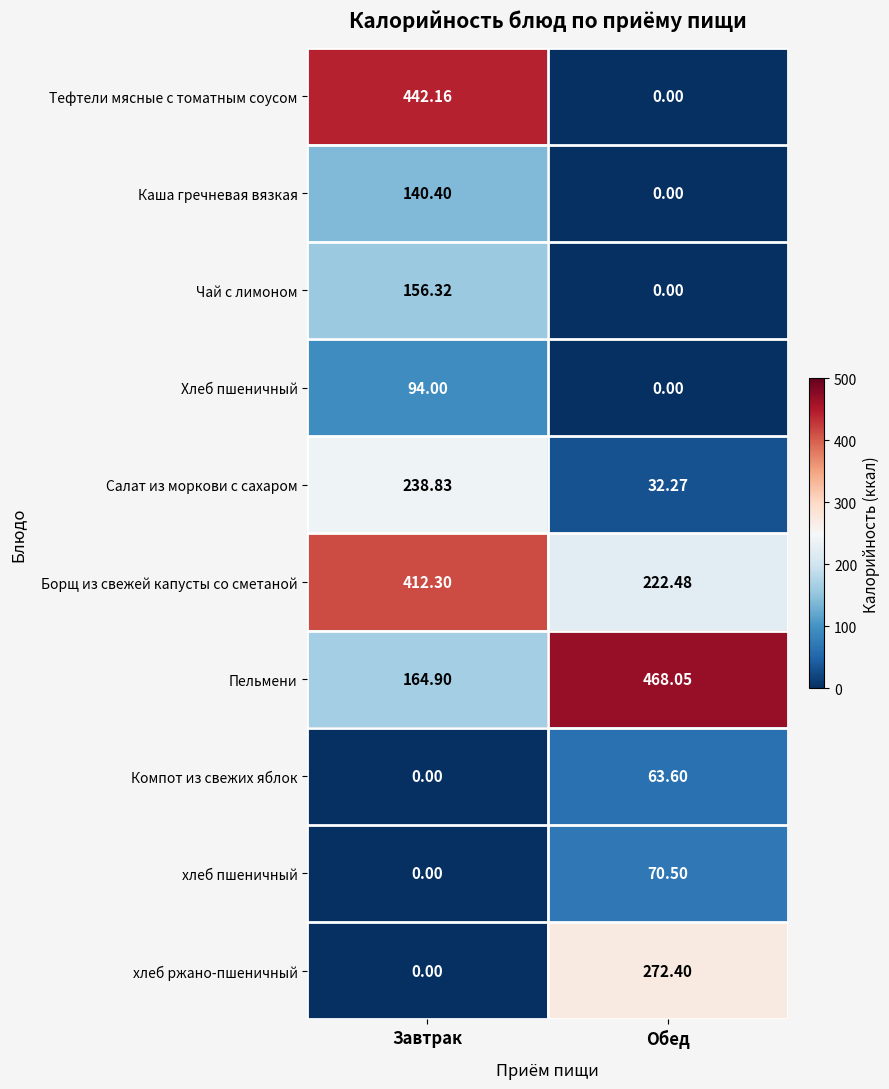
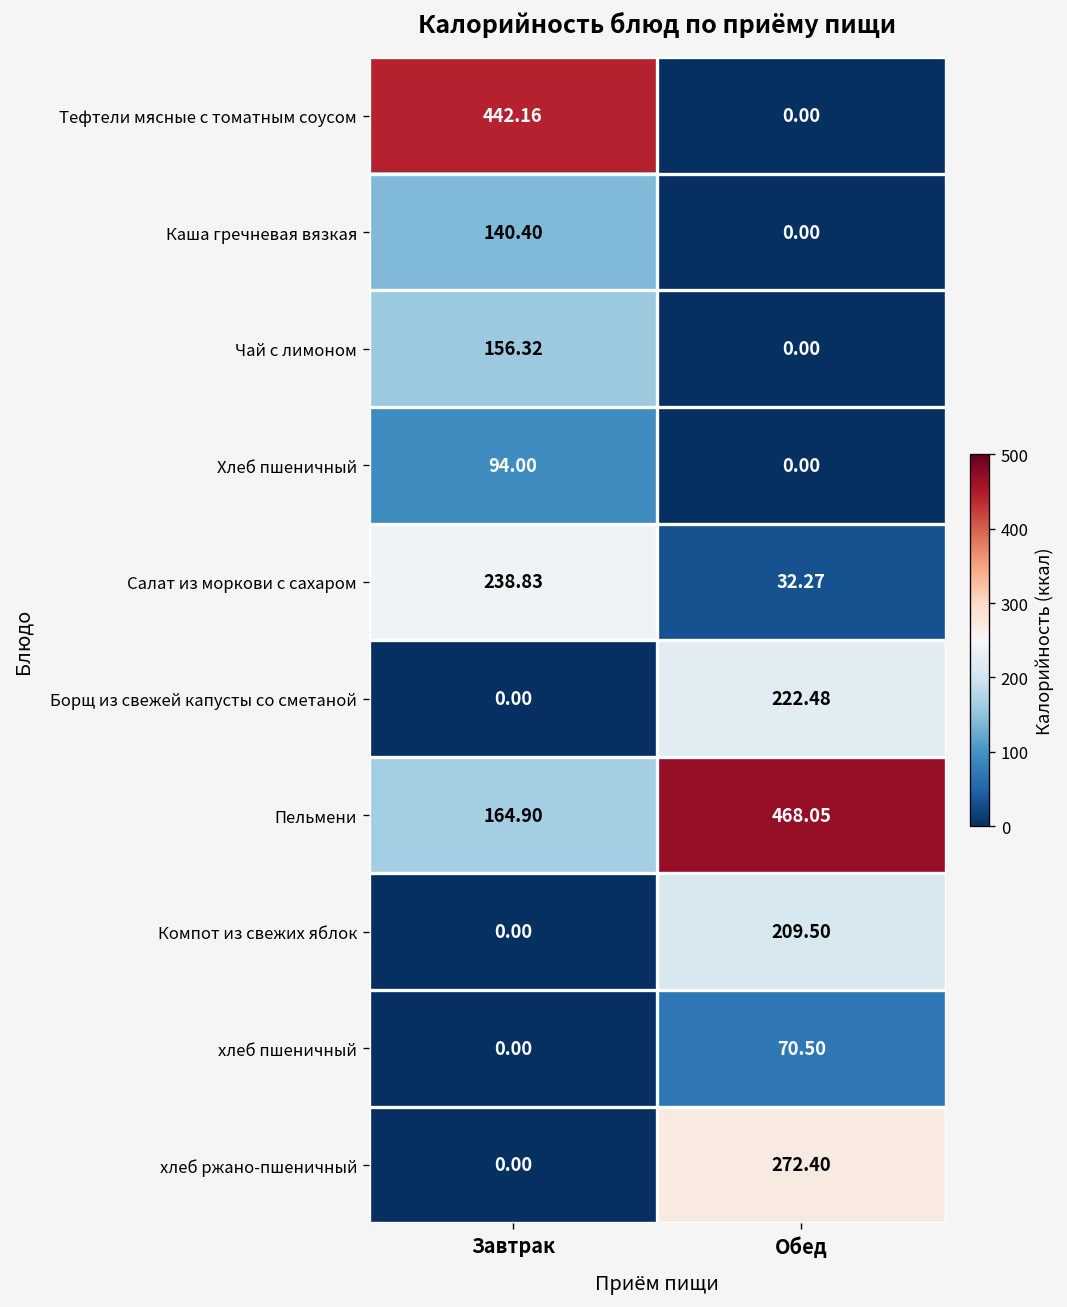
Борщ из свежей капусты со сметаной, Завтрак: 412.30 -> 0.00
Компот из свежих яблок, Обед: 63.60 -> 209.50
